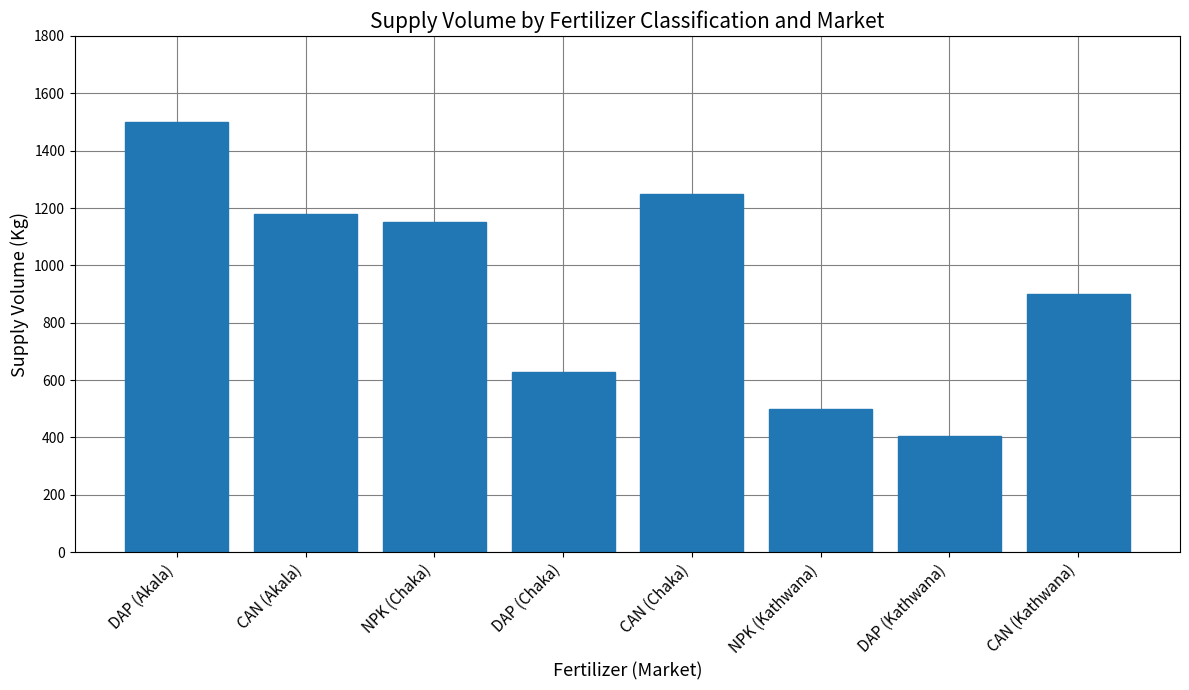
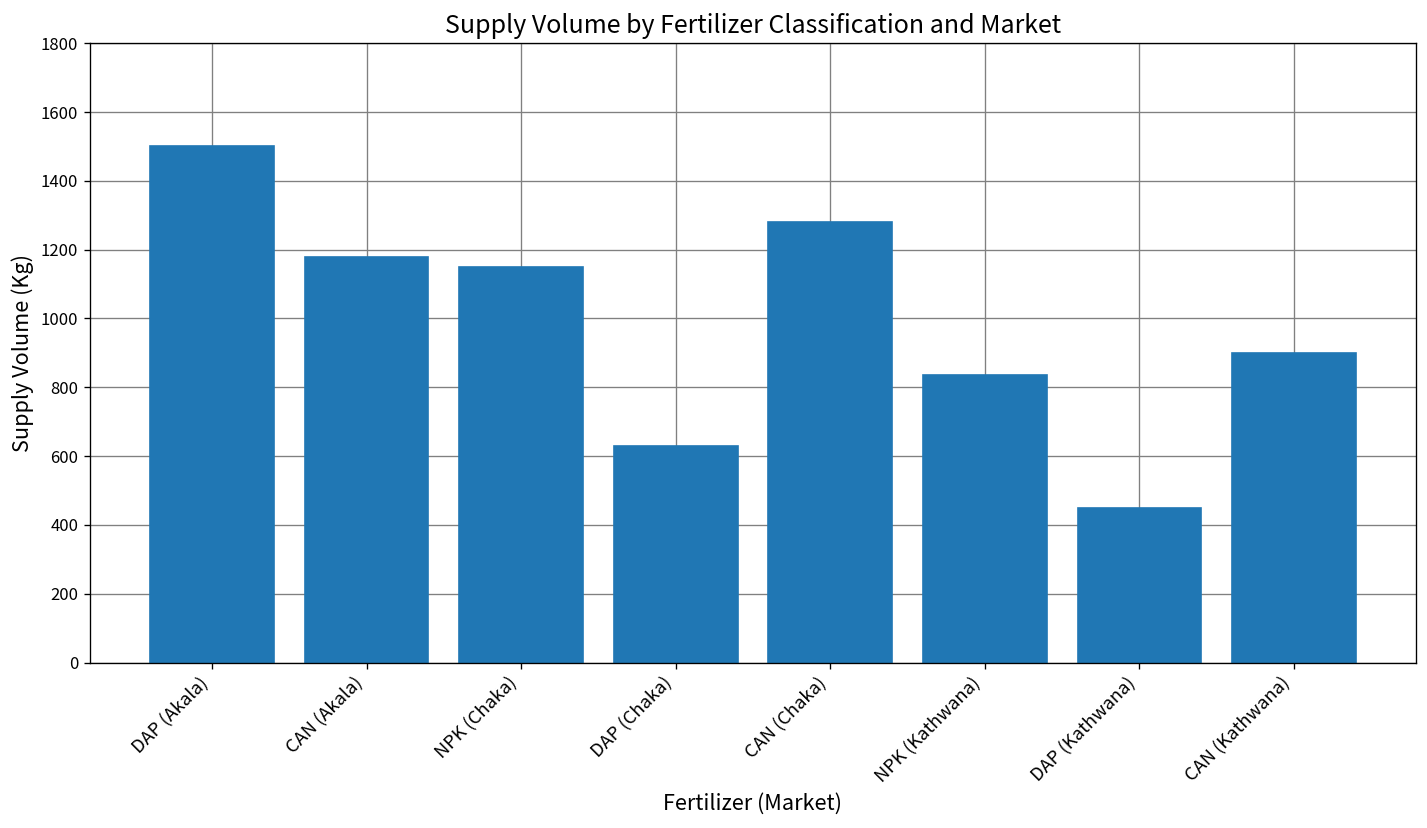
CAN (Chaka): 1250 -> 1280
NPK (Kathwana): 500 -> 840
DAP (Kathwana): 400 -> 450
